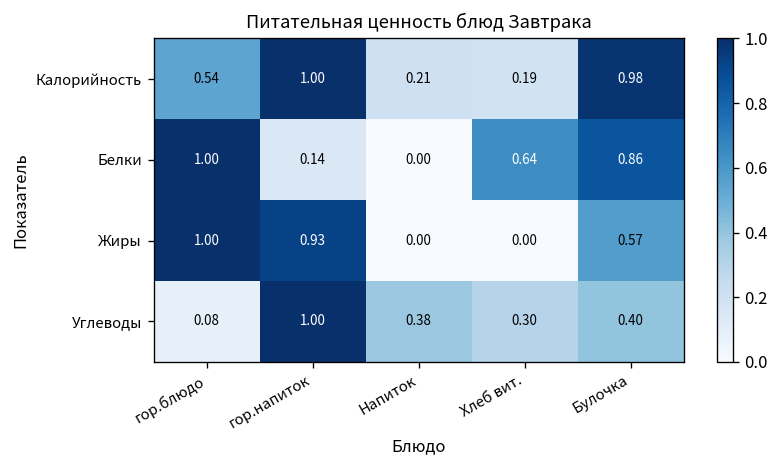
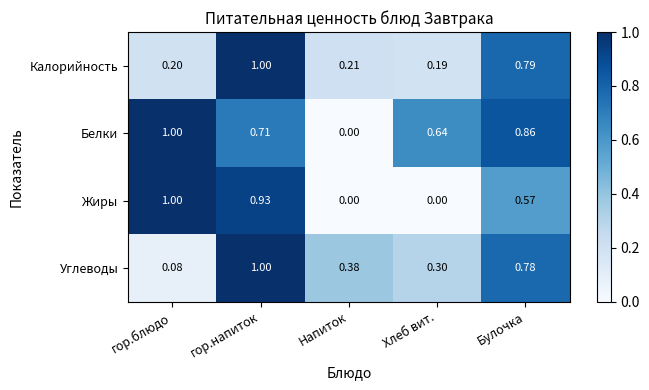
Калорийность, гор.блюдо: 0.54 -> 0.20
Калорийность, Булочка: 0.98 -> 0.79
Белки, гор.напиток: 0.14 -> 0.71
Углеводы, Булочка: 0.40 -> 0.78
